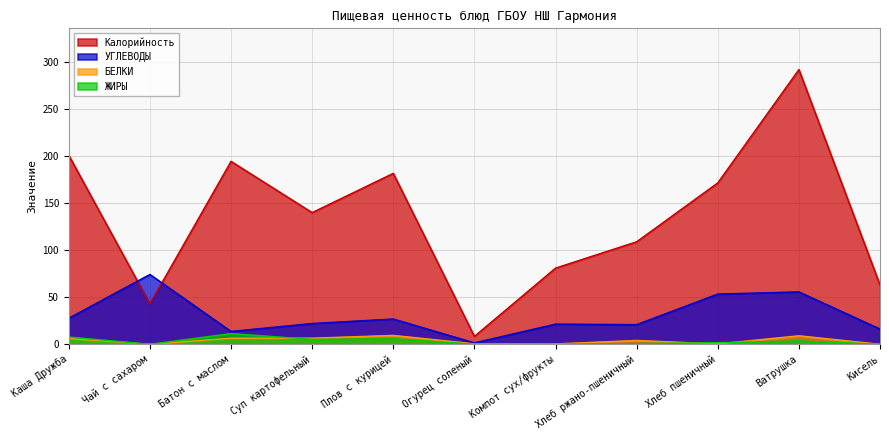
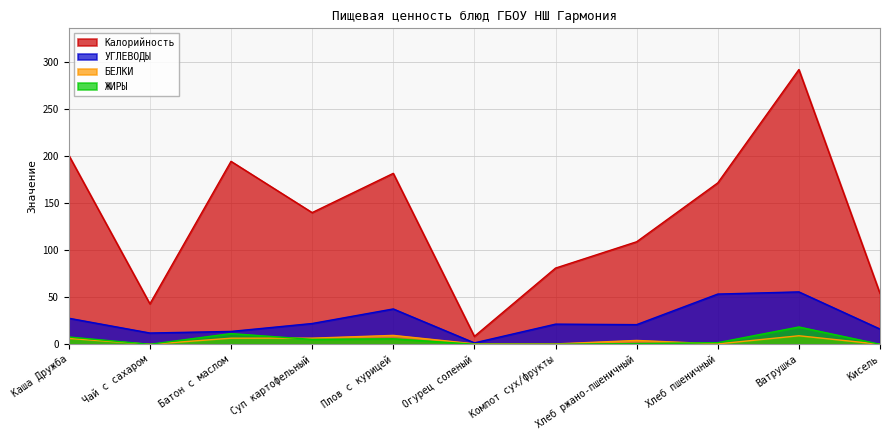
УГЛЕВОДЫ, Чай с сахаром: 70 -> 10
УГЛЕВОДЫ, Плов с курицей: 30 -> 40
ЖИРЫ, Ватрушка: 0 -> 20
Калорийность, Кисель: 60 -> 50
